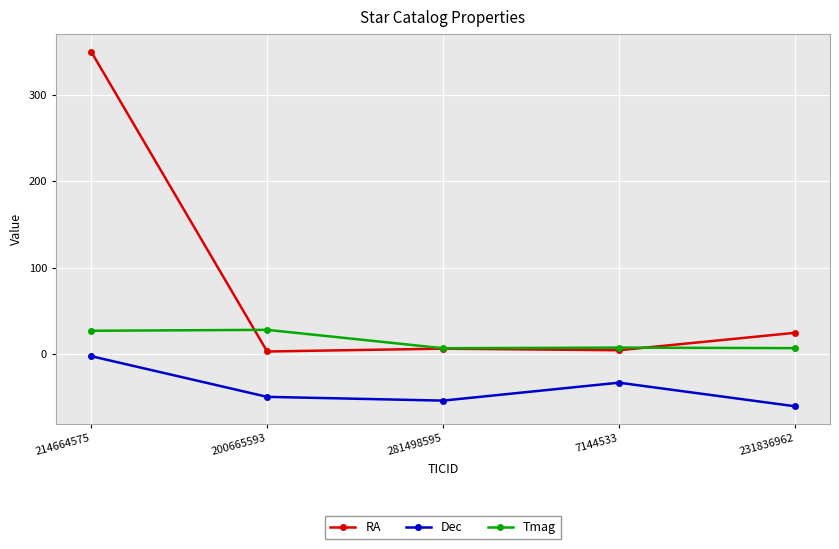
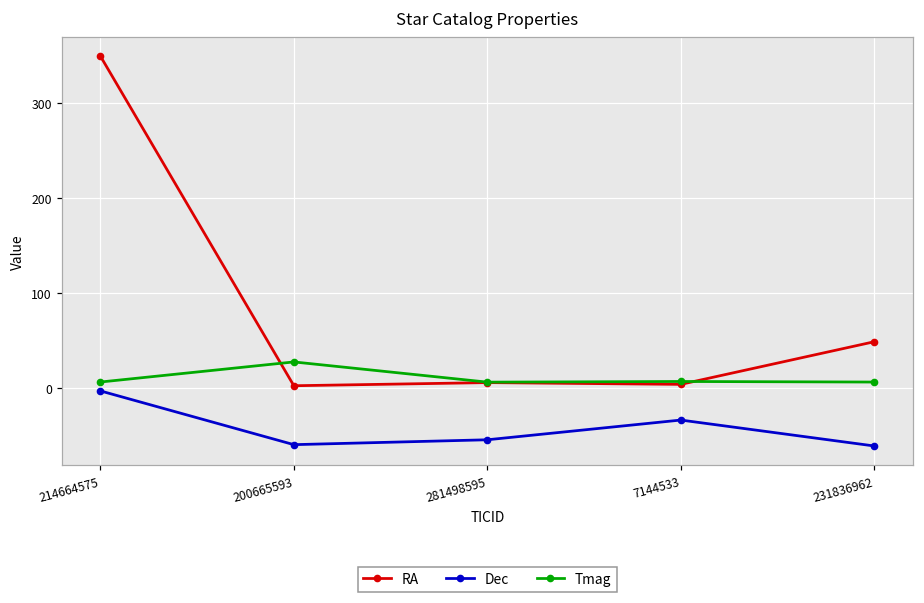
Tmag, 214664575: 30 -> 10
Dec, 200665593: -50 -> -60
RA, 231836962: 20 -> 50
